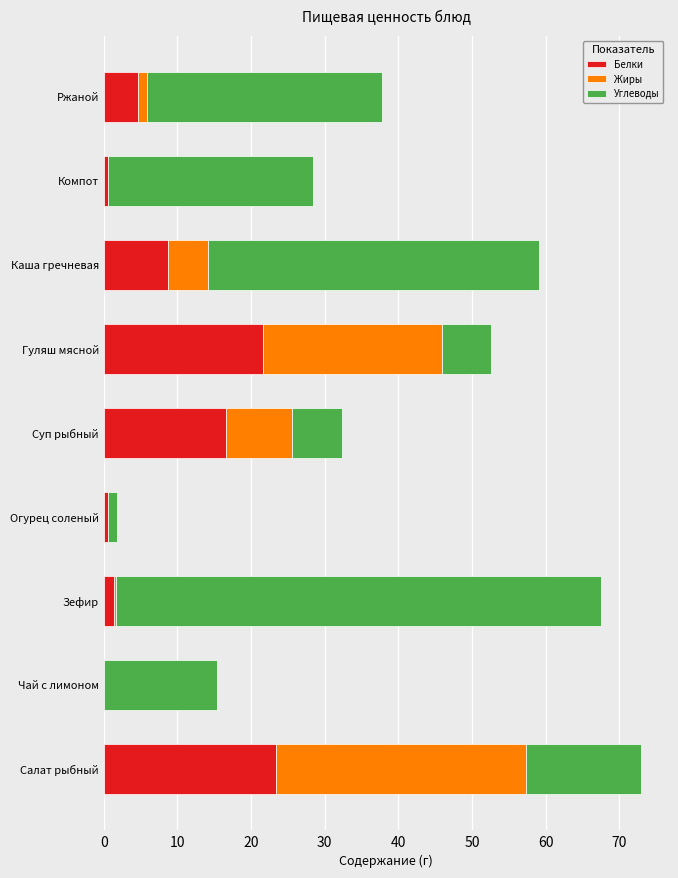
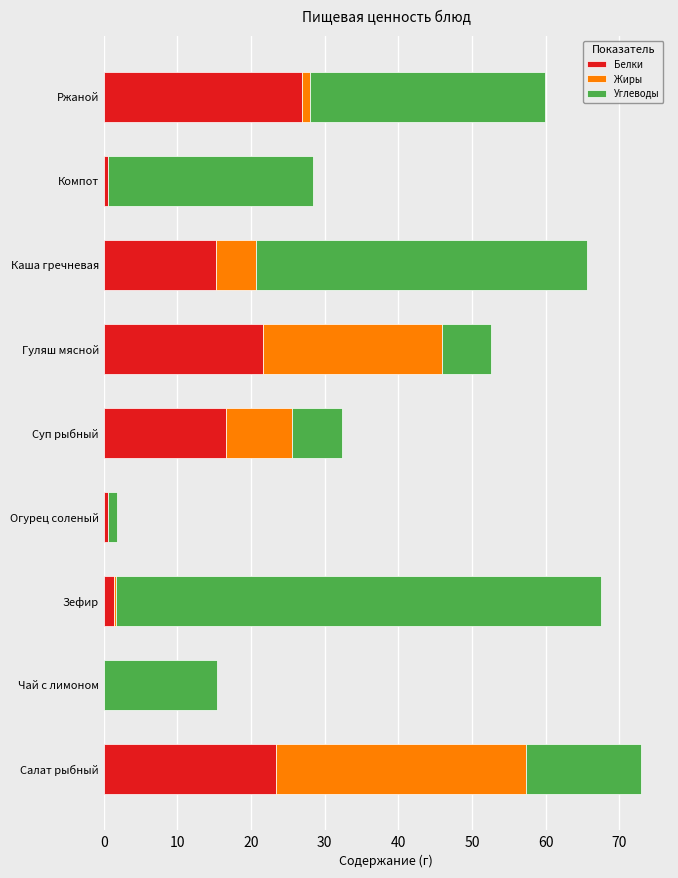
Белки, Ржаной: 5 -> 27
Белки, Каша гречневая: 9 -> 15
